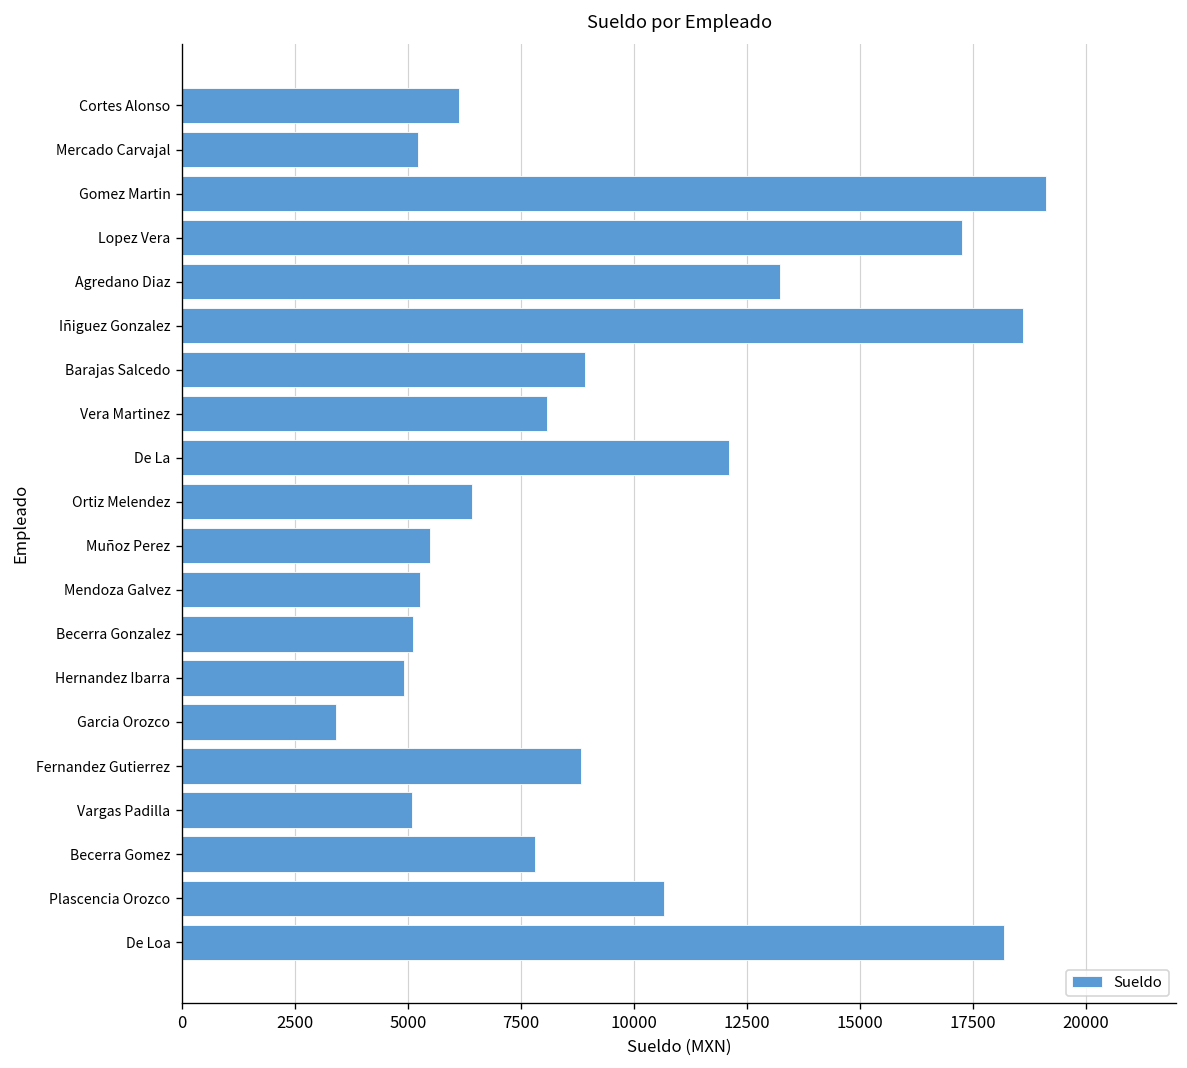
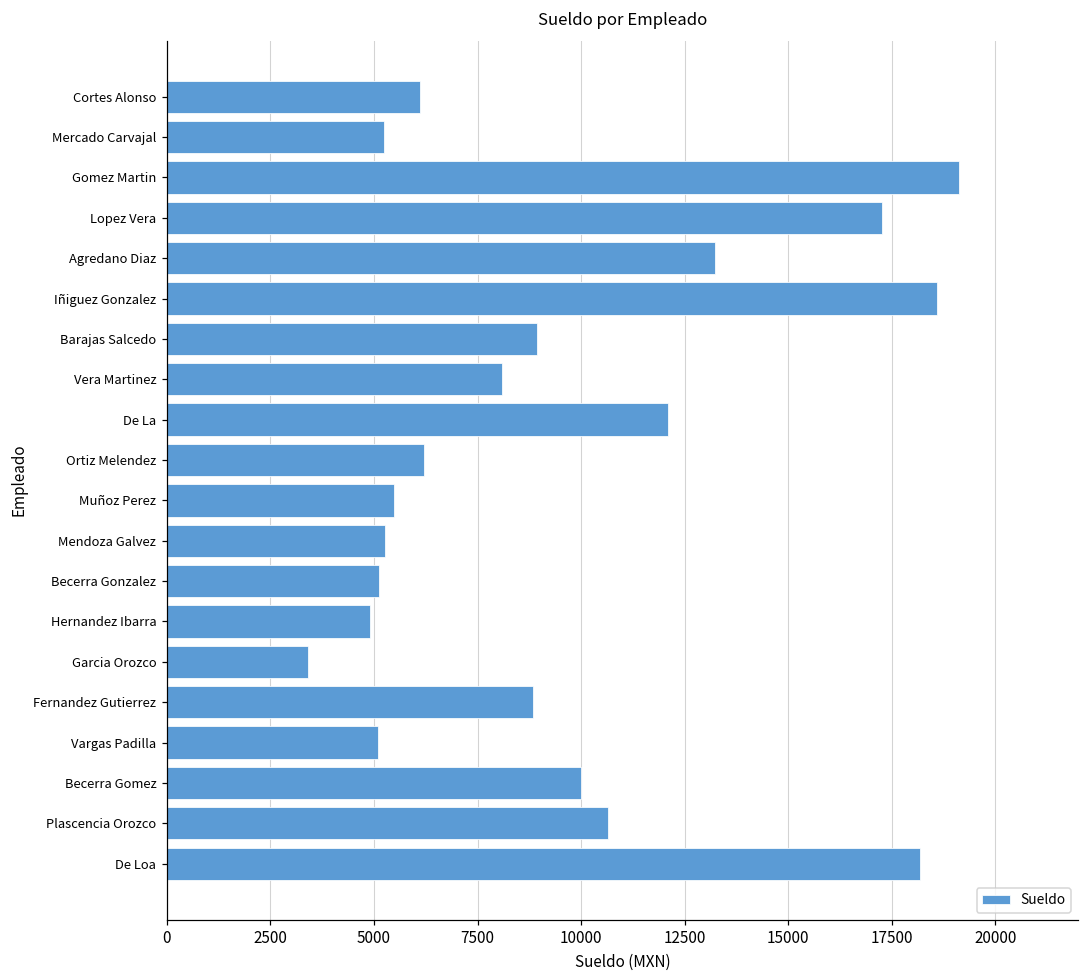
Ortiz Melendez: 6400 -> 6200
Becerra Gomez: 7800 -> 10000
